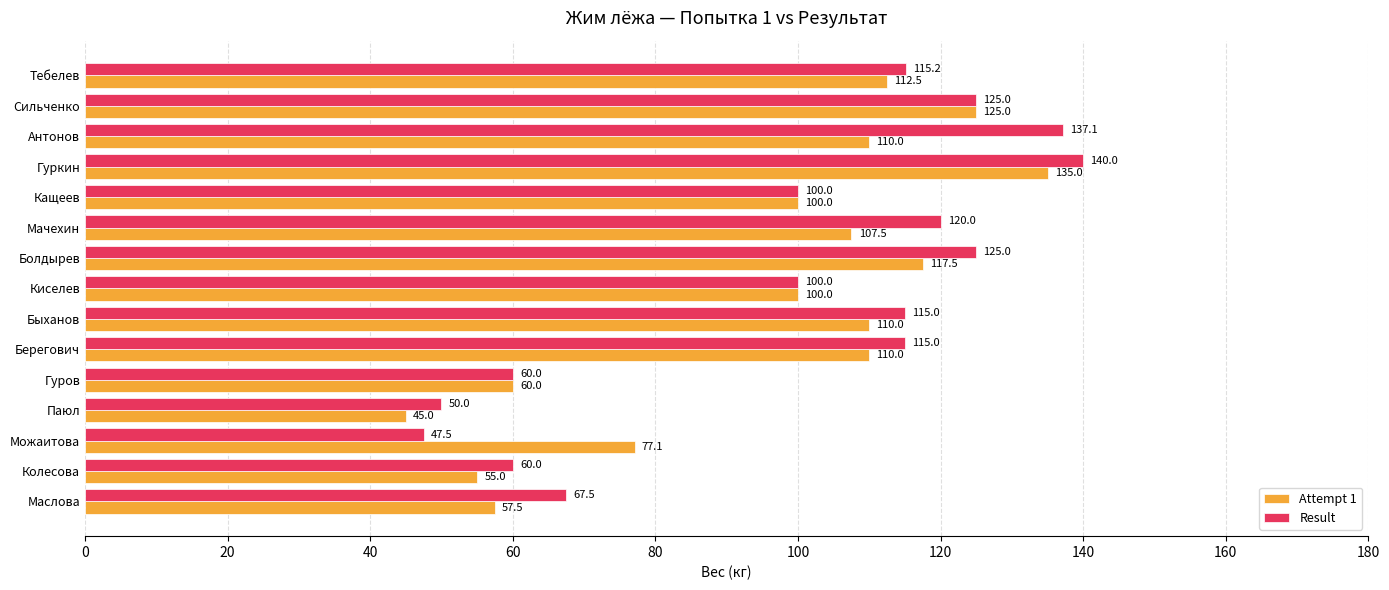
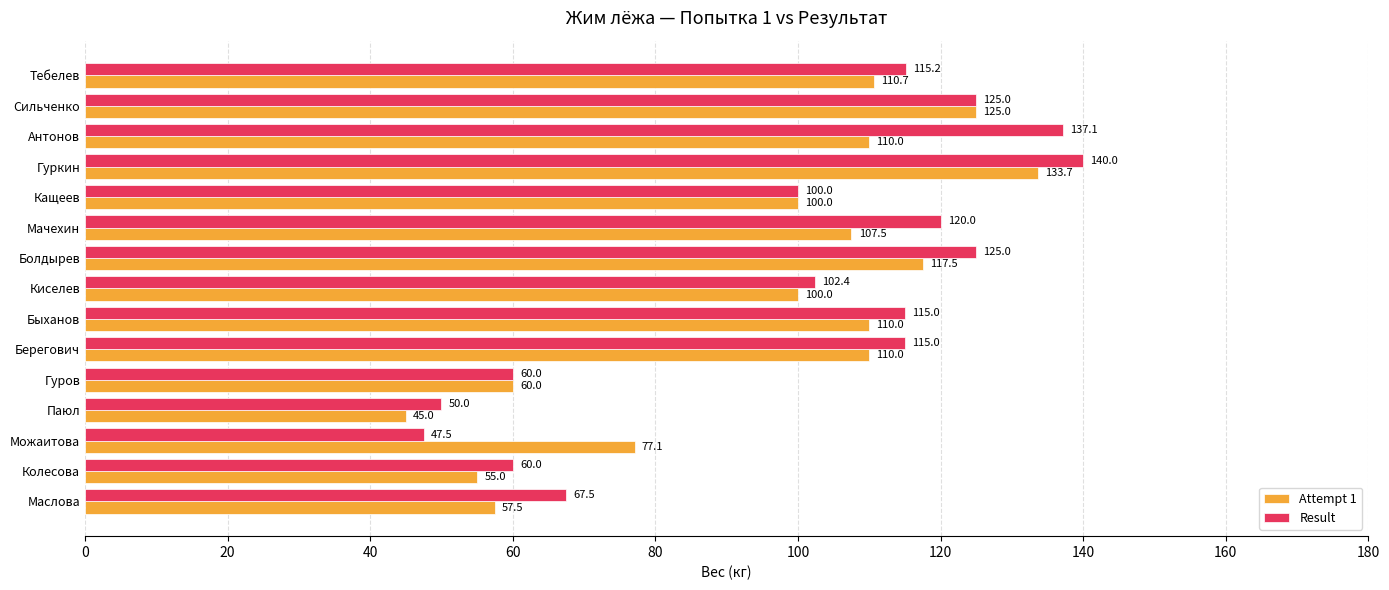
Attempt 1, Тебелев: 112.5 -> 110.7
Attempt 1, Гуркин: 135.0 -> 133.7
Result, Киселев: 100.0 -> 102.4
